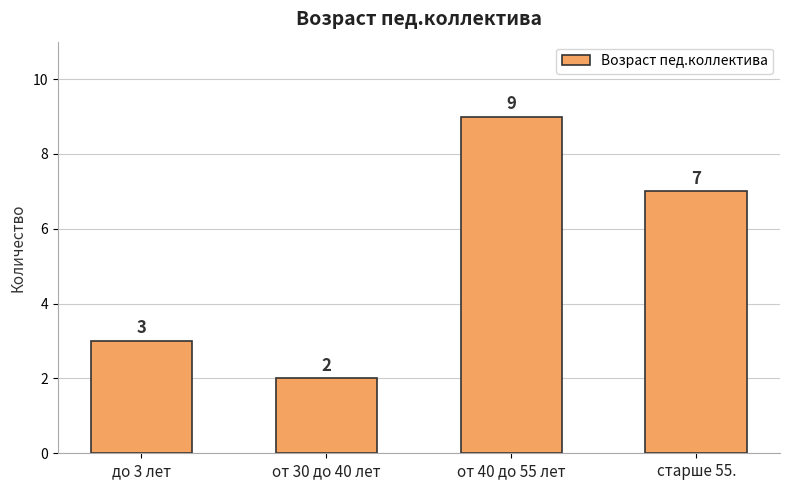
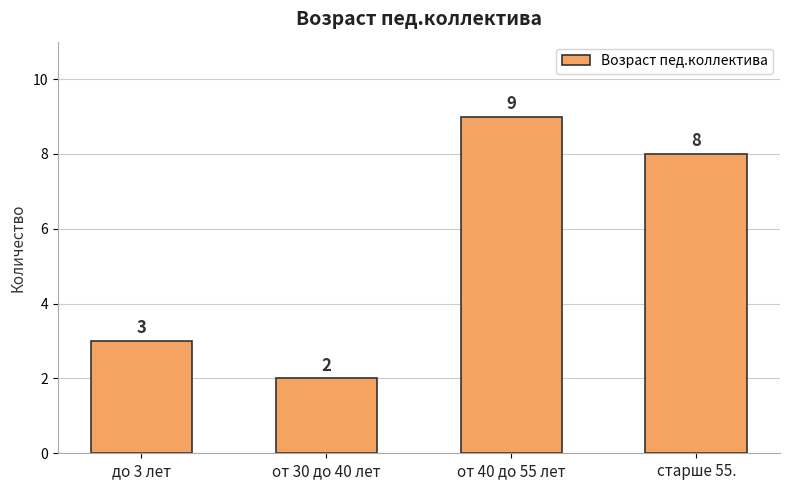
старше 55.: 7 -> 8
